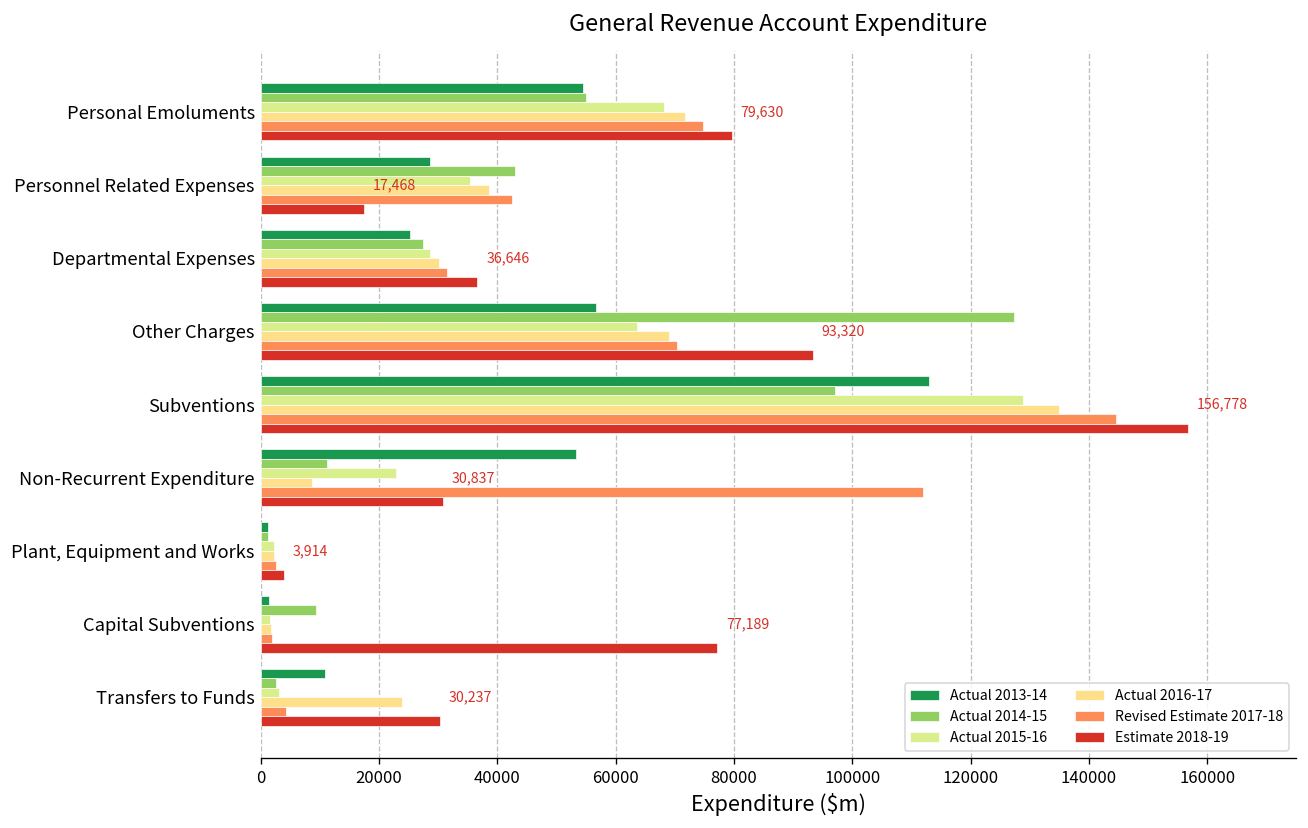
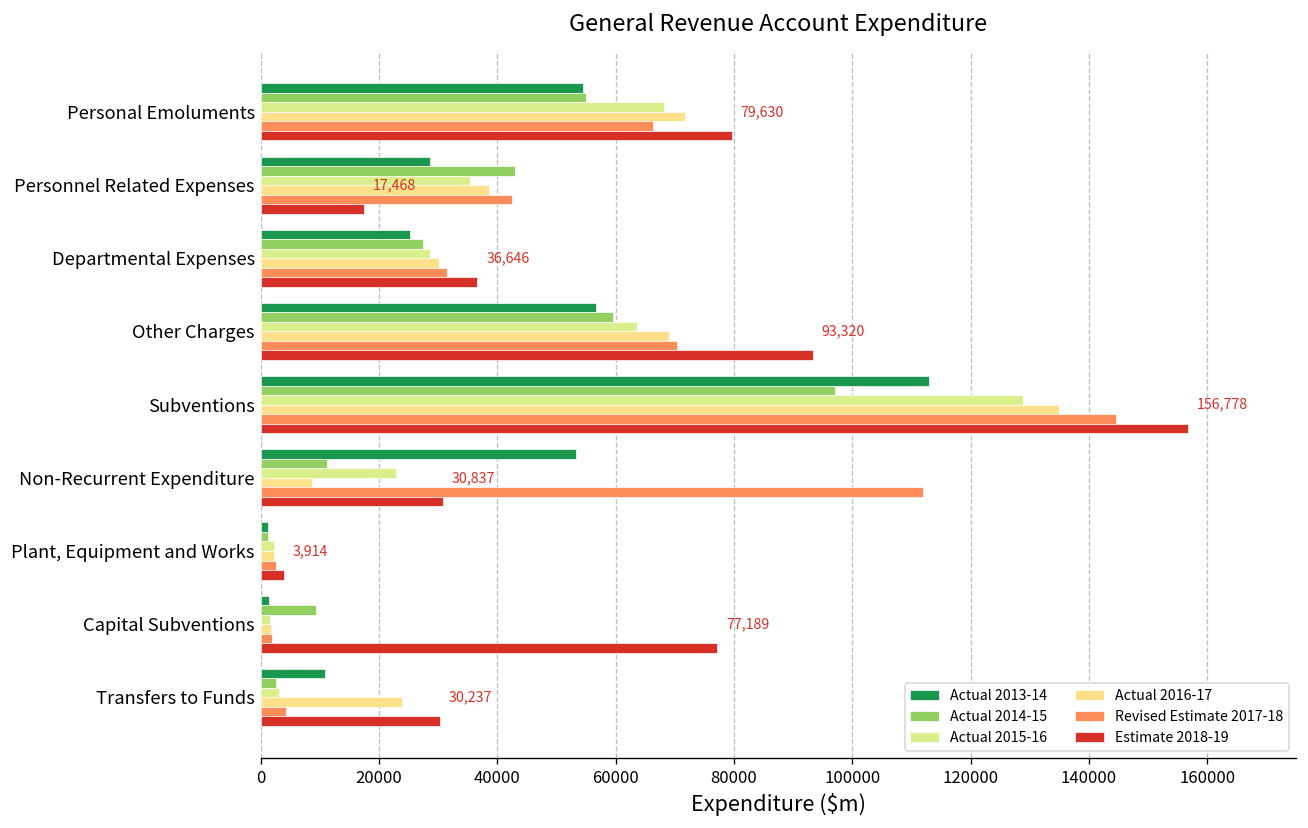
Revised Estimate 2017-18, Personal Emoluments: 75000 -> 66000
Actual 2014-15, Other Charges: 127000 -> 59000
